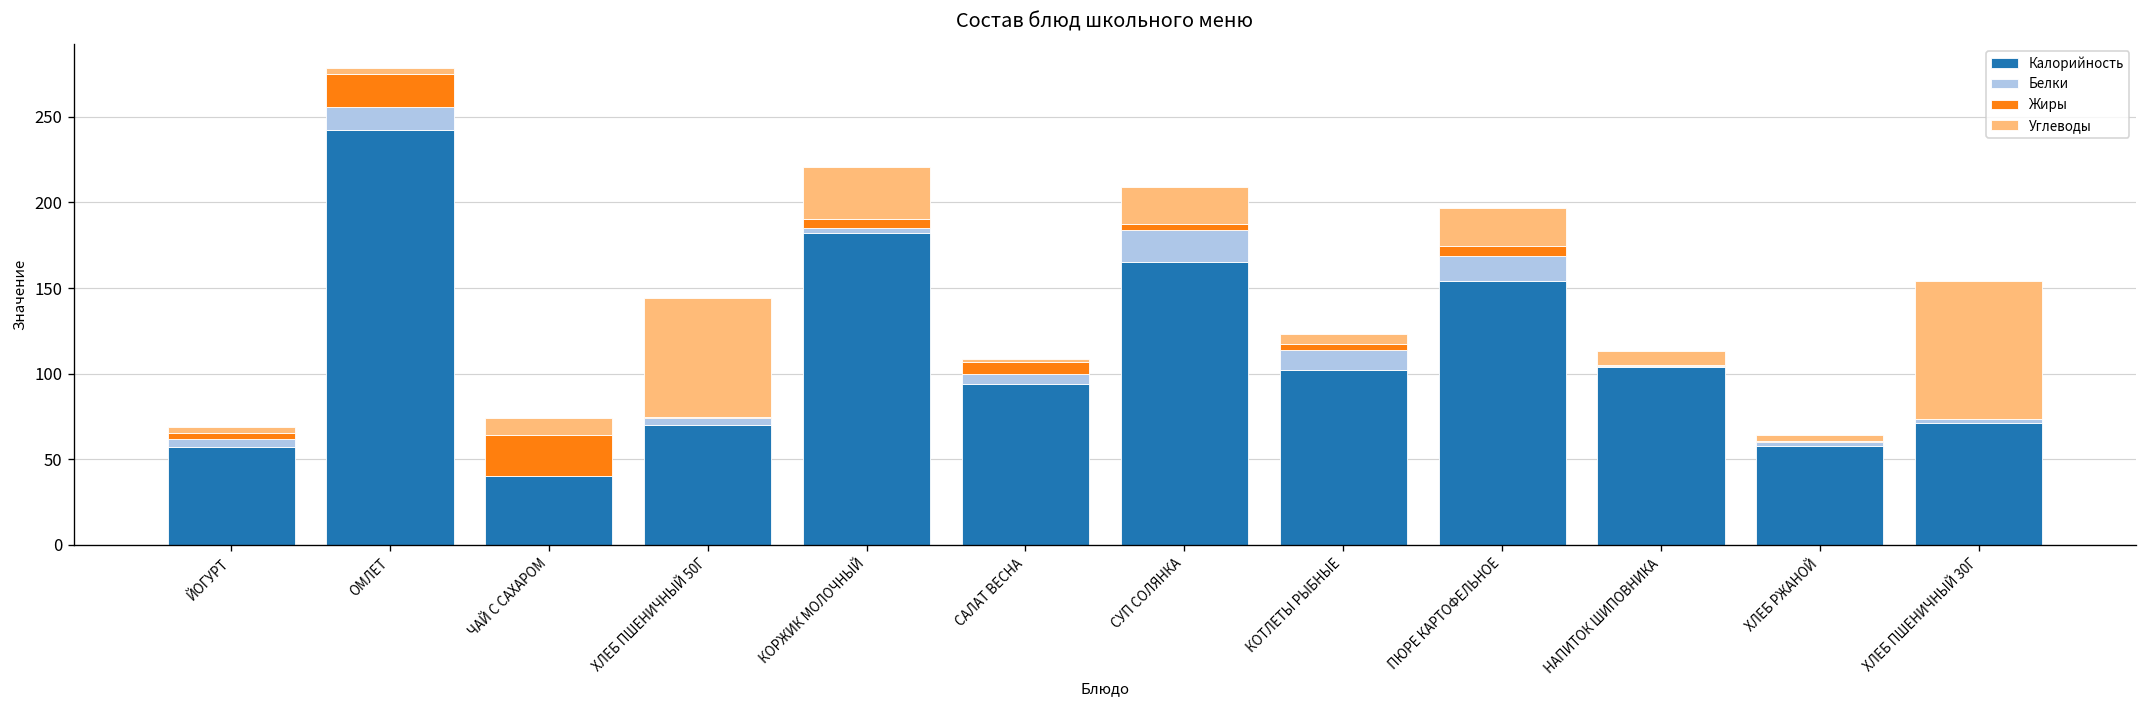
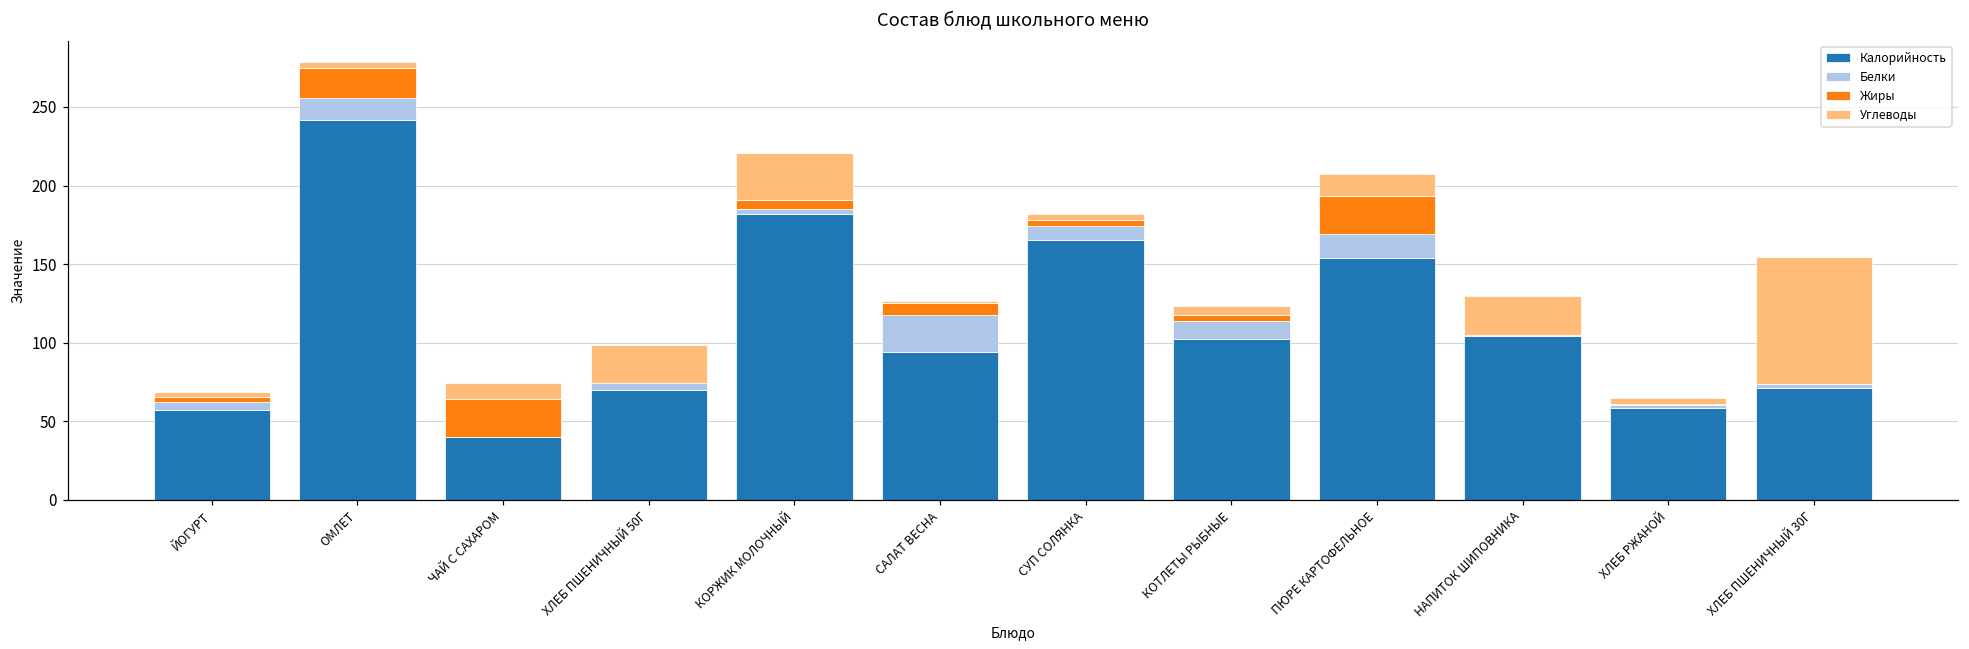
Углеводы, ХЛЕБ ПШЕНИЧНЫЙ 50Г: 70 -> 24
Белки, САЛАТ ВЕСНА: 6 -> 24
Белки, СУП СОЛЯНКА: 19 -> 10
Углеводы, СУП СОЛЯНКА: 22 -> 4
Жиры, ПЮРЕ КАРТОФЕЛЬНОЕ: 6 -> 25
Углеводы, ПЮРЕ КАРТОФЕЛЬНОЕ: 22 -> 14
Углеводы, НАПИТОК ШИПОВНИКА: 8 -> 25
